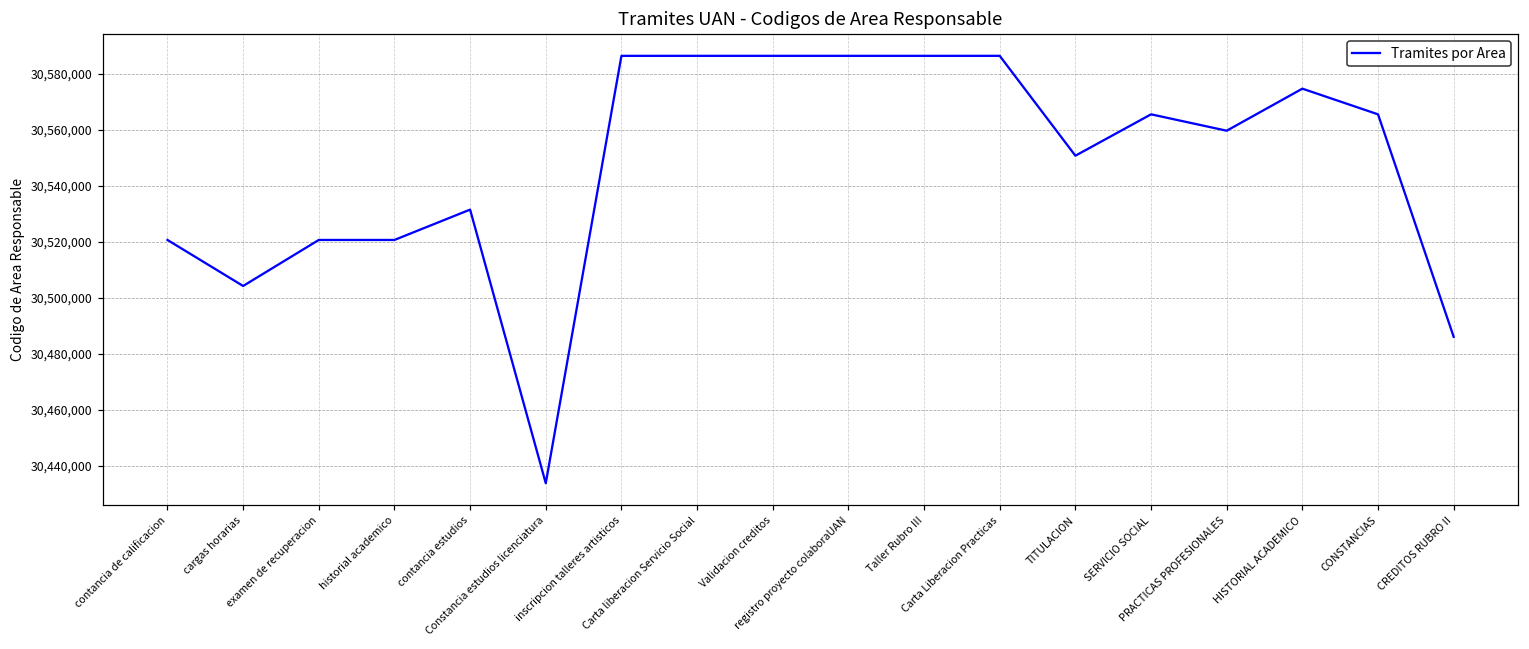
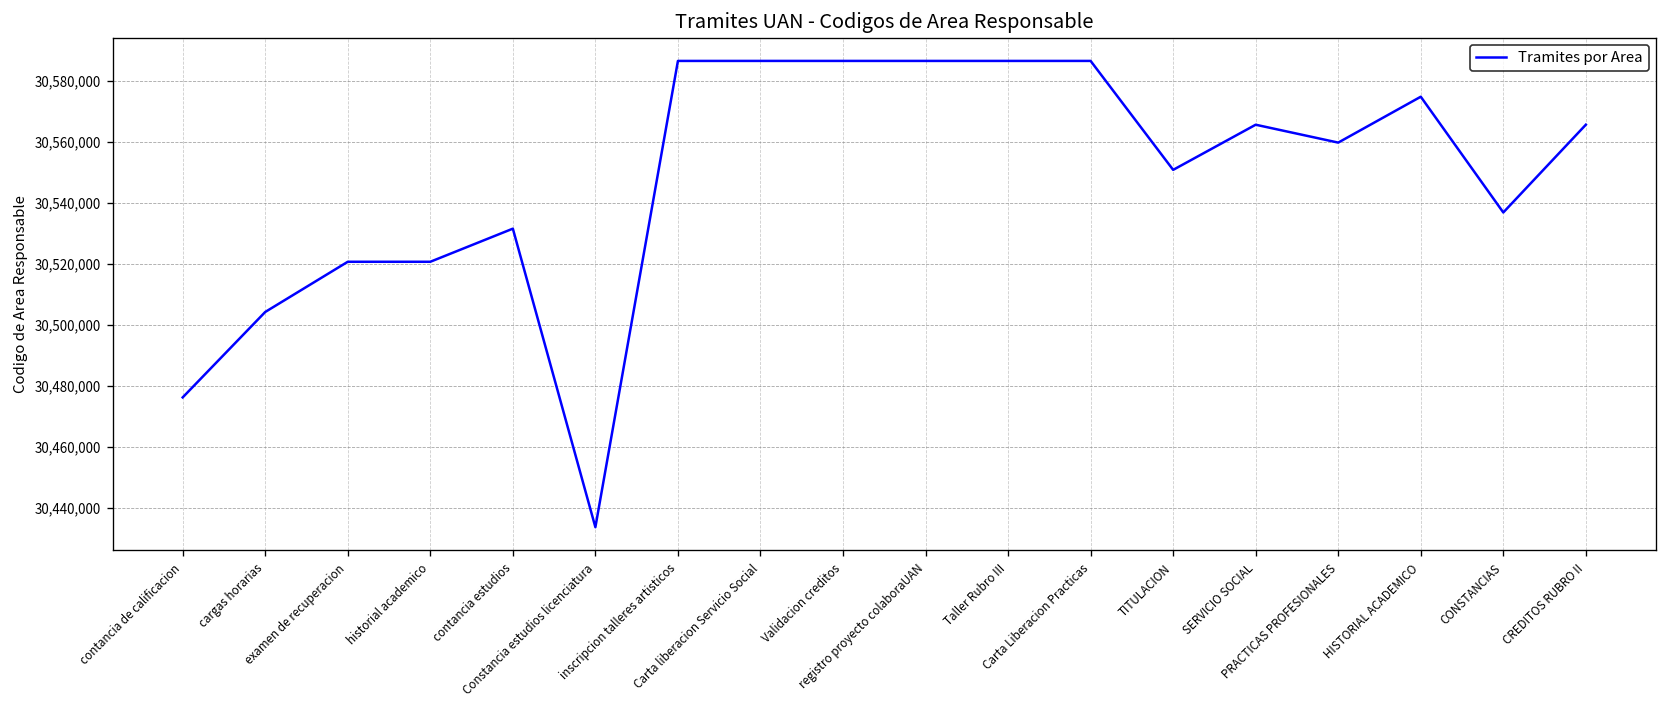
contancia de calificacion: 30,521,000 -> 30,476,000
CONSTANCIAS: 30,566,000 -> 30,537,000
CREDITOS RUBRO II: 30,486,000 -> 30,566,000
